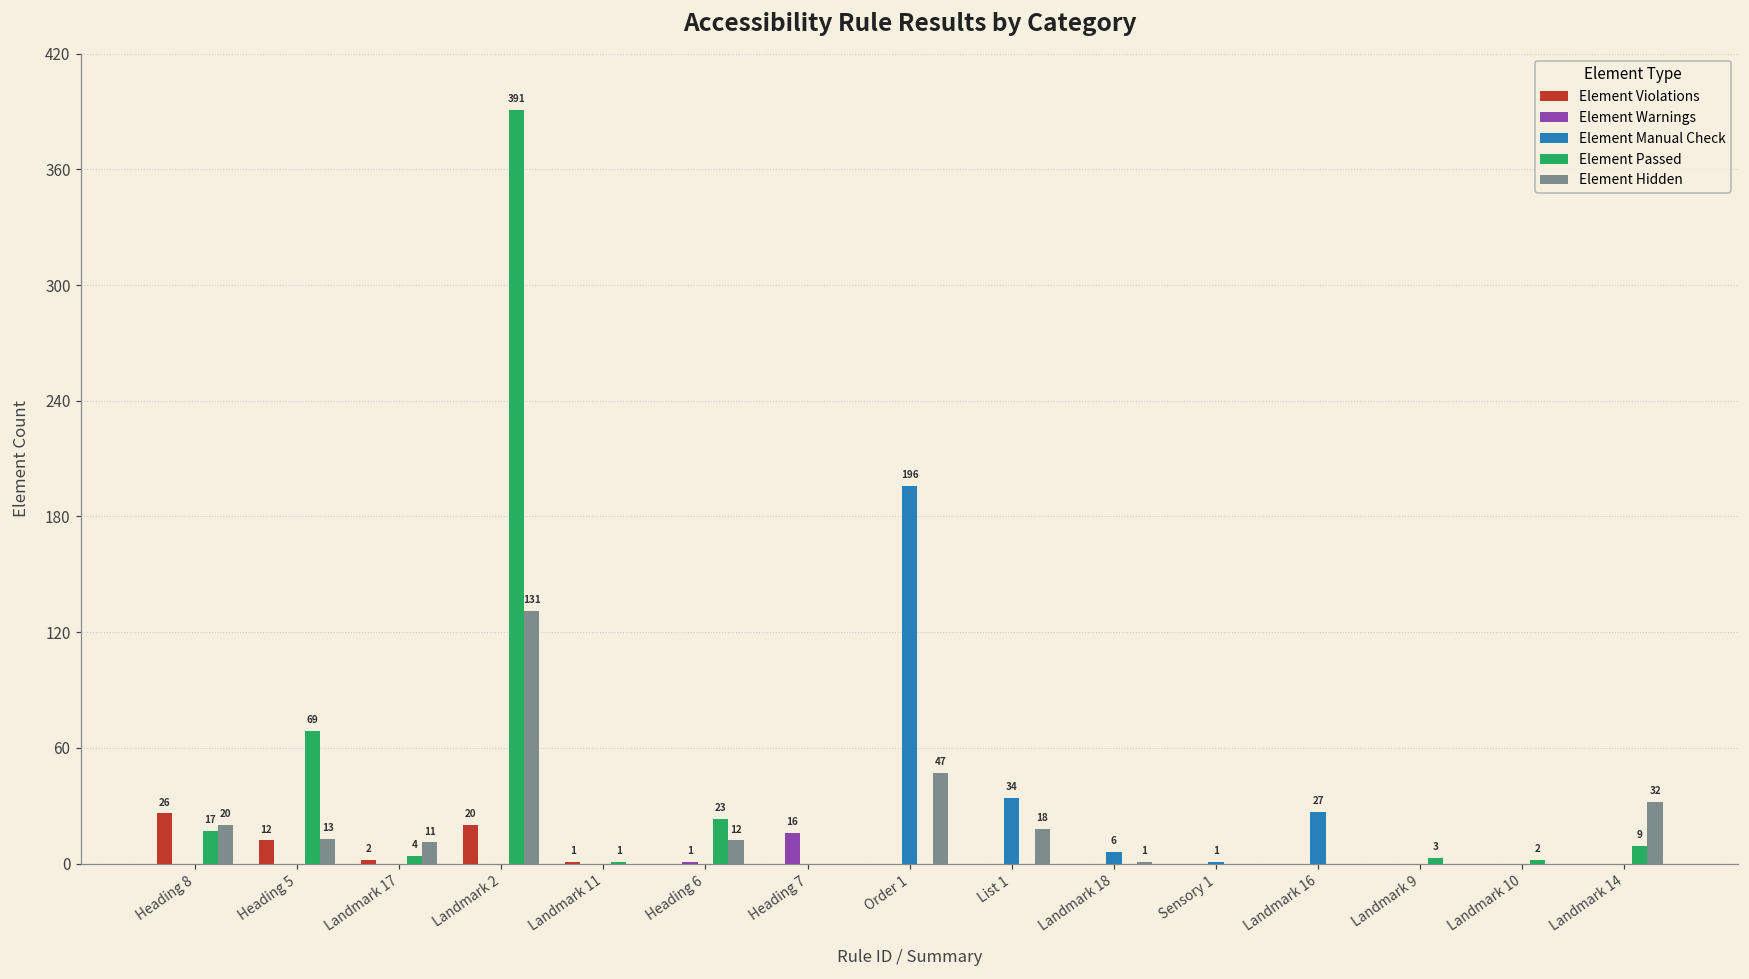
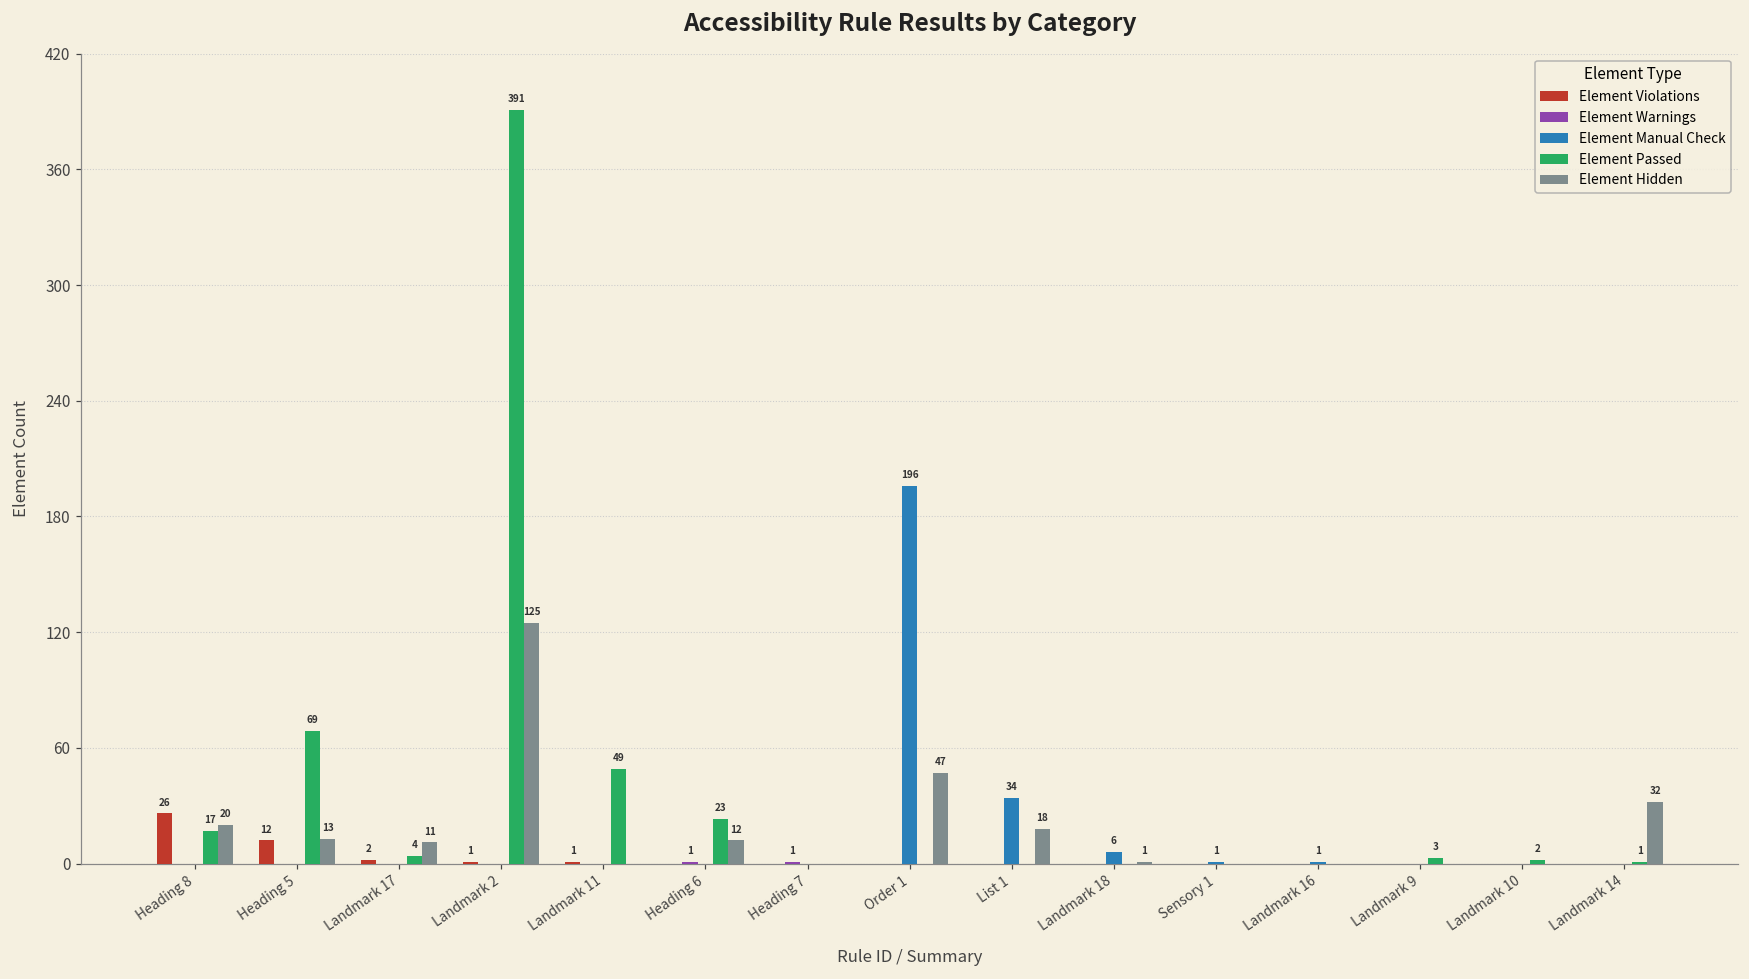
Element Violations, Landmark 2: 20 -> 1
Element Hidden, Landmark 2: 131 -> 125
Element Passed, Landmark 11: 1 -> 49
Element Warnings, Heading 7: 16 -> 1
Element Manual Check, Landmark 16: 27 -> 1
Element Passed, Landmark 14: 9 -> 1
